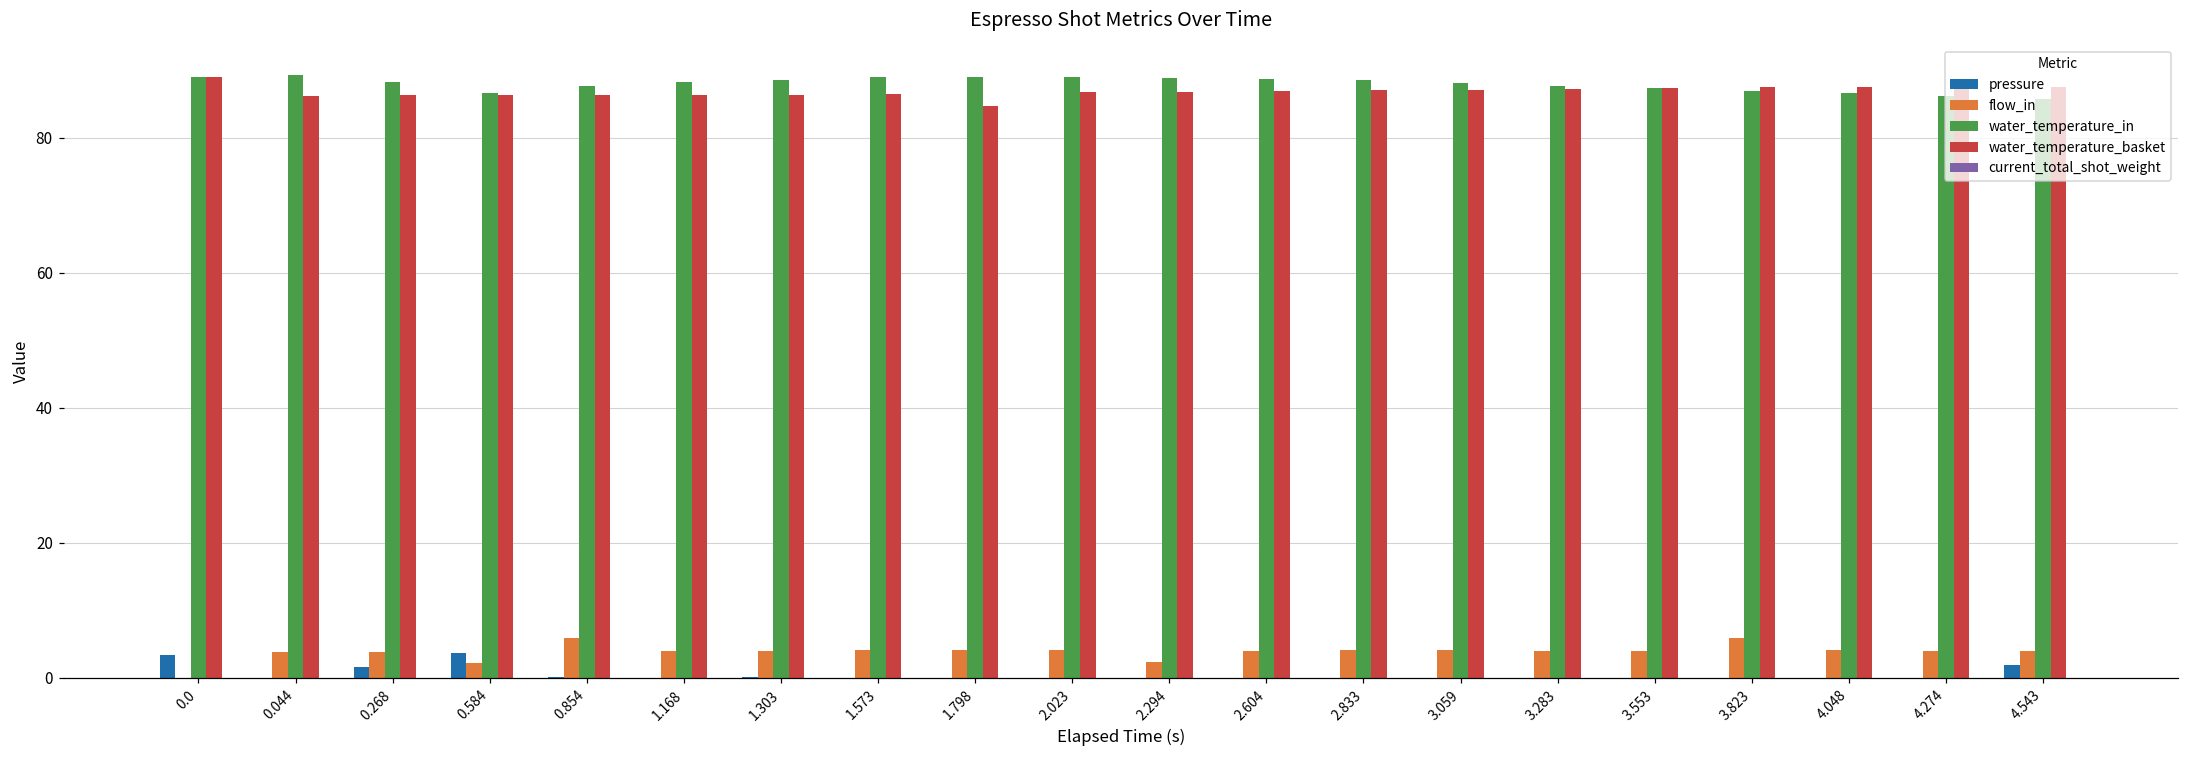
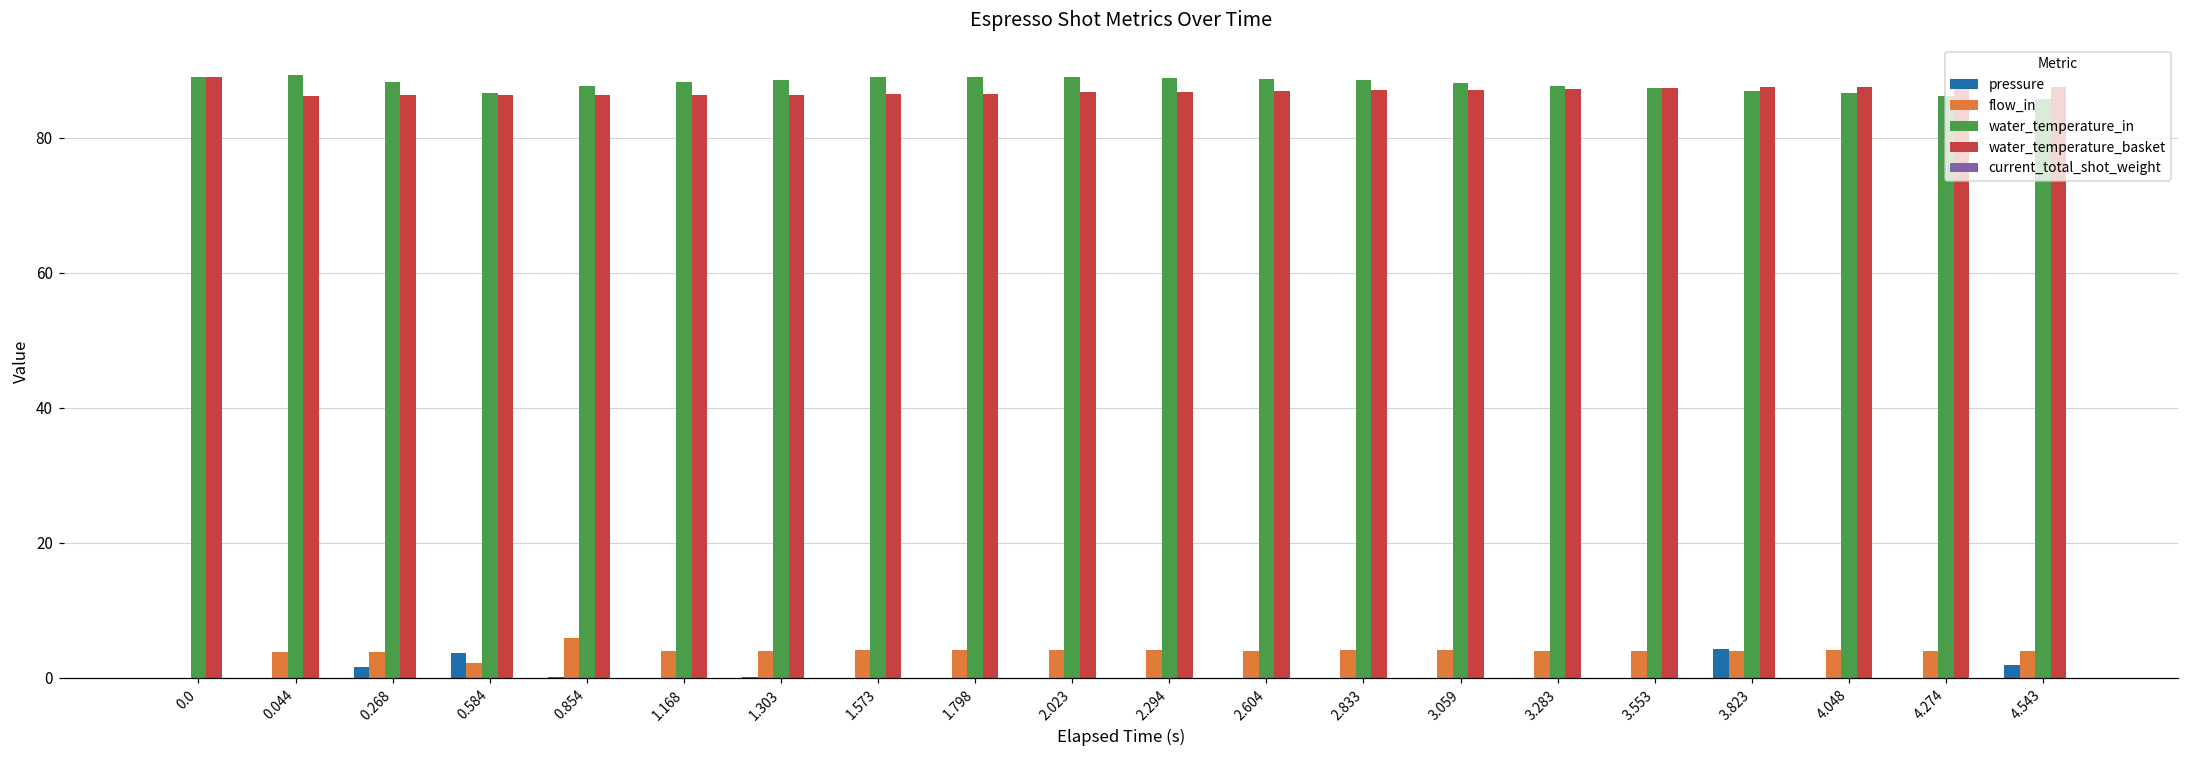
pressure, 0.0: 3 -> 0
water_temperature_basket, 1.798: 85 -> 87
flow_in, 2.294: 2 -> 4
pressure, 3.823: 0 -> 4
flow_in, 3.823: 6 -> 4
